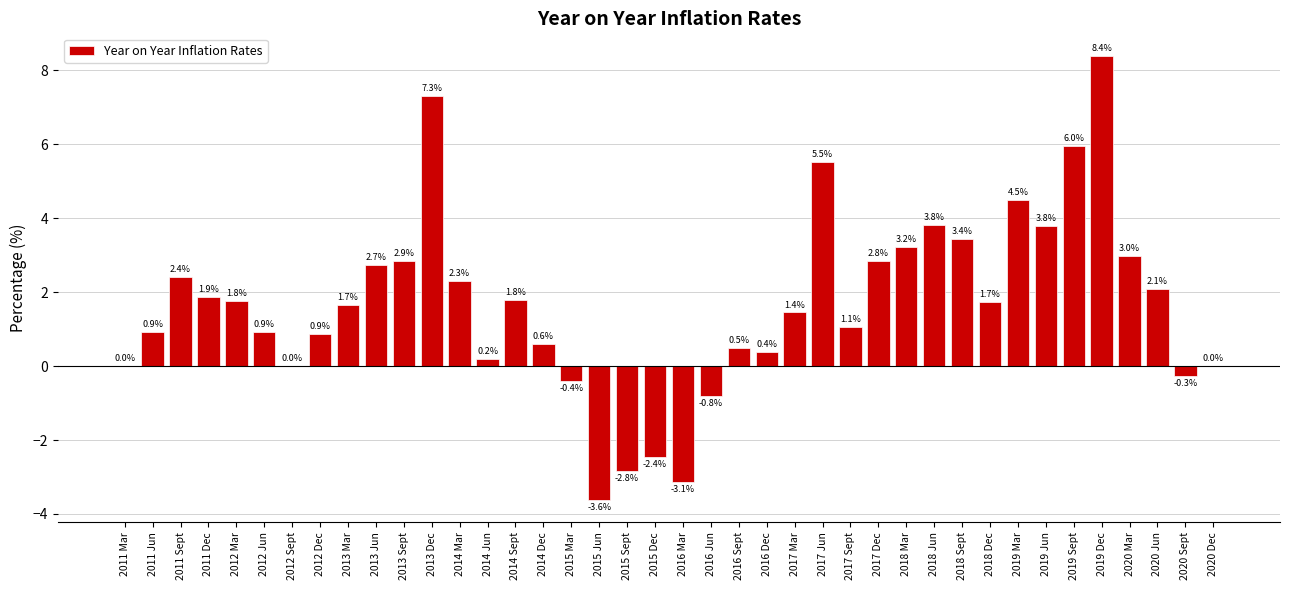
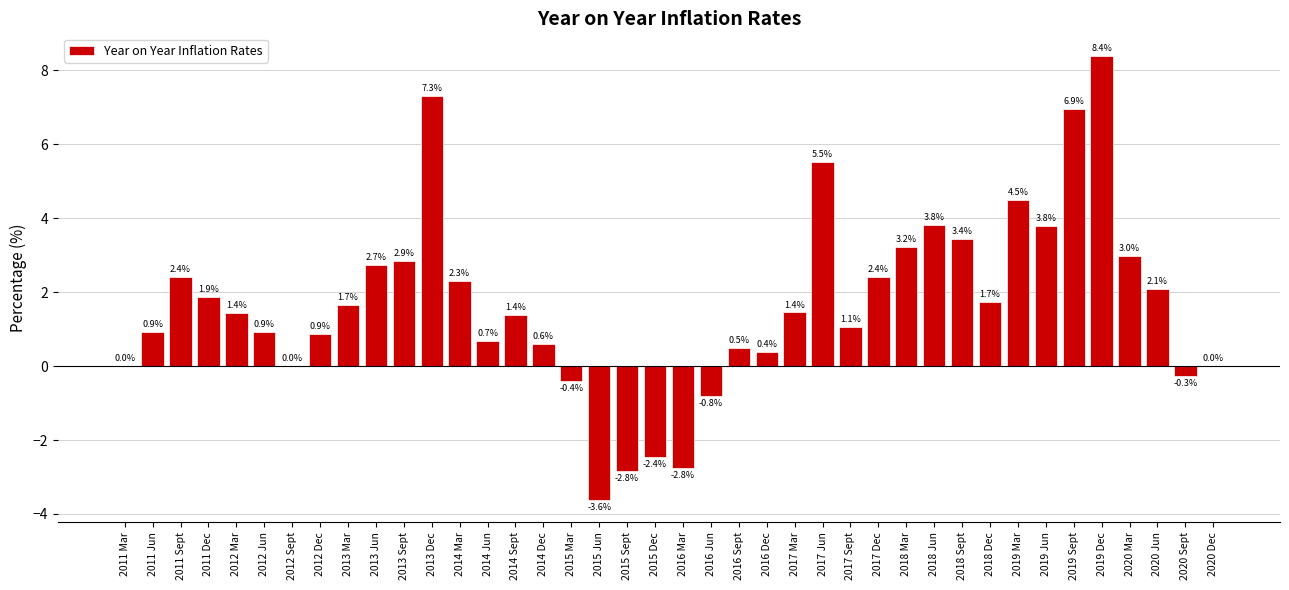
2012 Mar: 1.8% -> 1.4%
2014 Jun: 0.2% -> 0.7%
2014 Sept: 1.8% -> 1.4%
2016 Mar: -3.1% -> -2.8%
2017 Dec: 2.8% -> 2.4%
2019 Sept: 6.0% -> 6.9%
